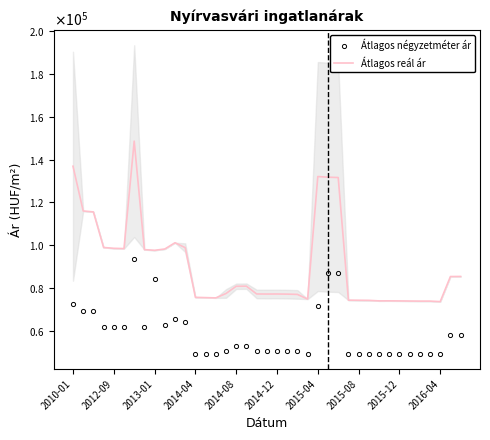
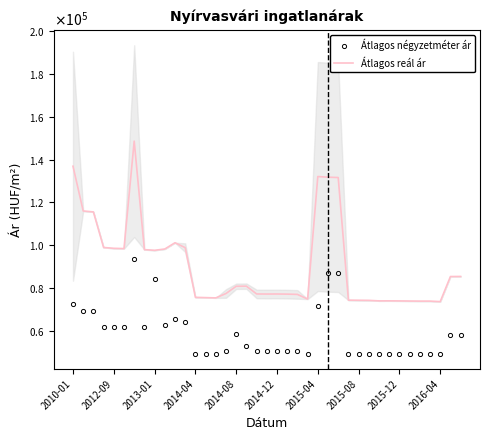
Átlagos négyzetméter ár, 2014-08: 53000 -> 58000
